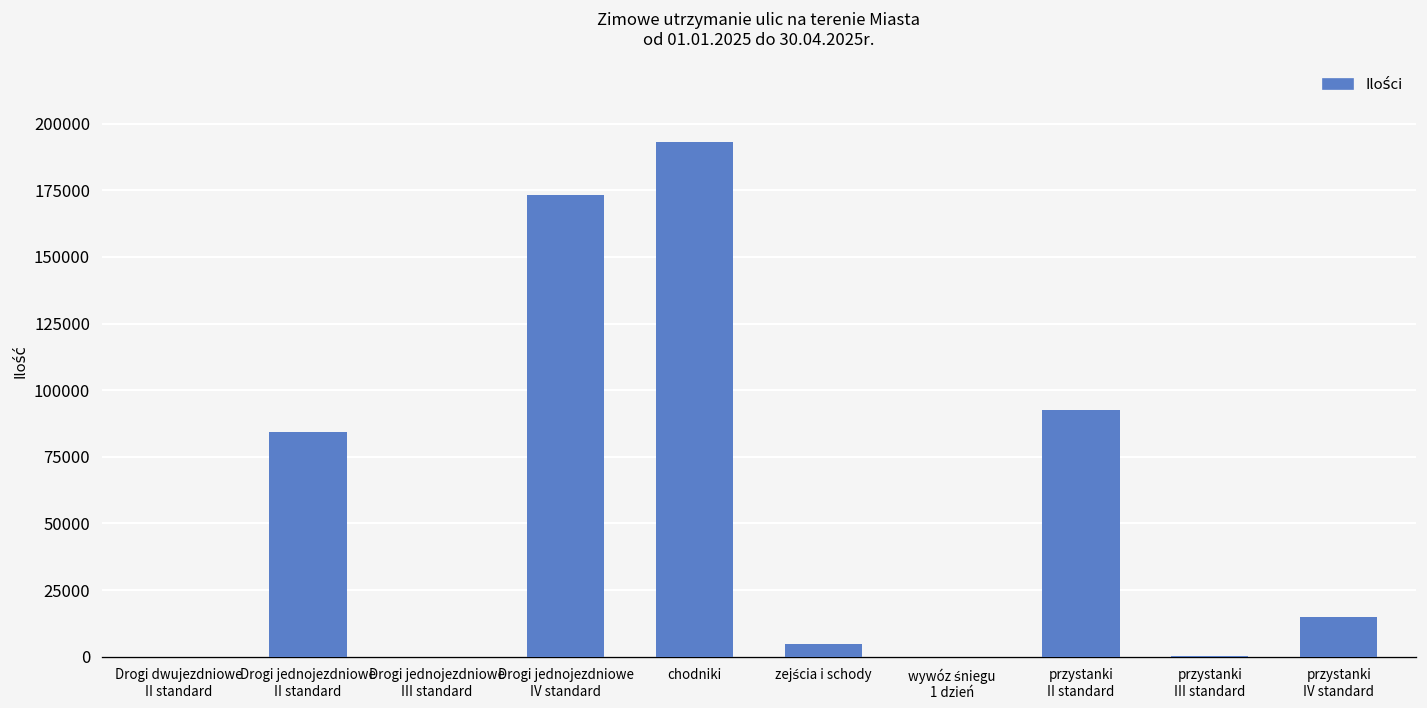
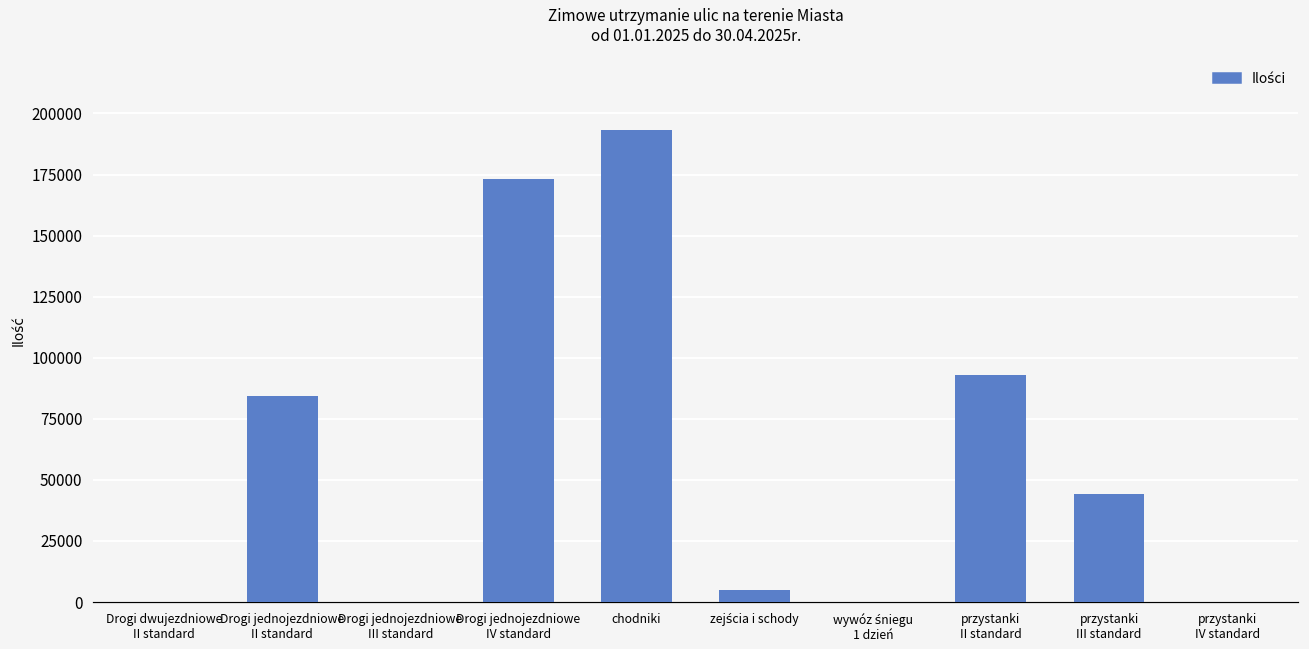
przystanki III standard: 0 -> 44000
przystanki IV standard: 15000 -> 0
